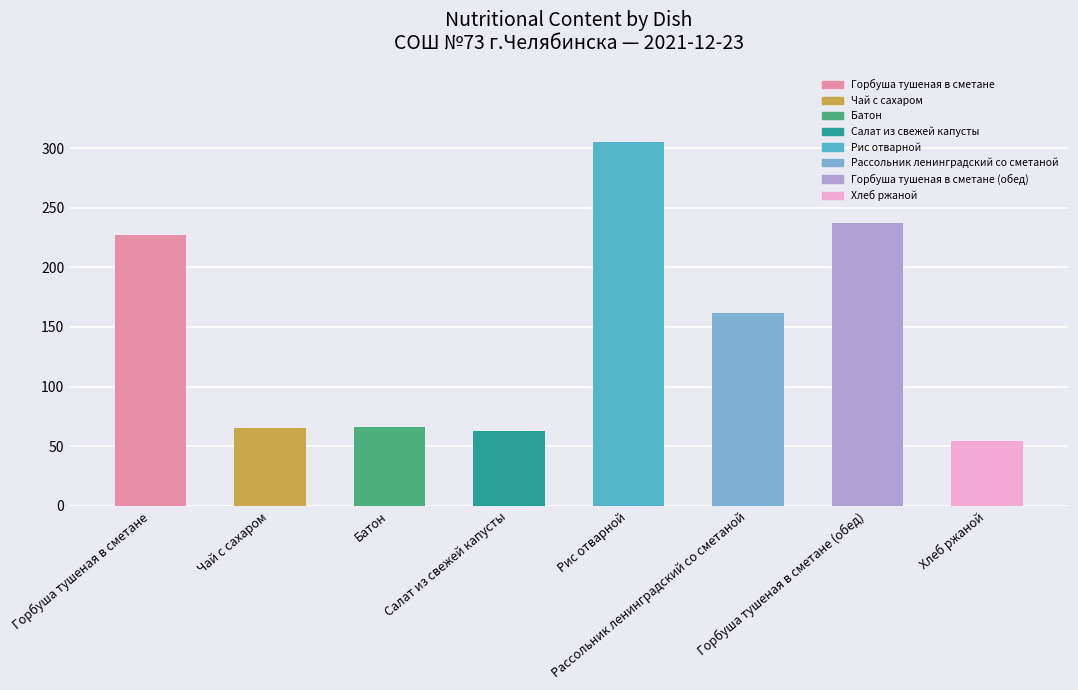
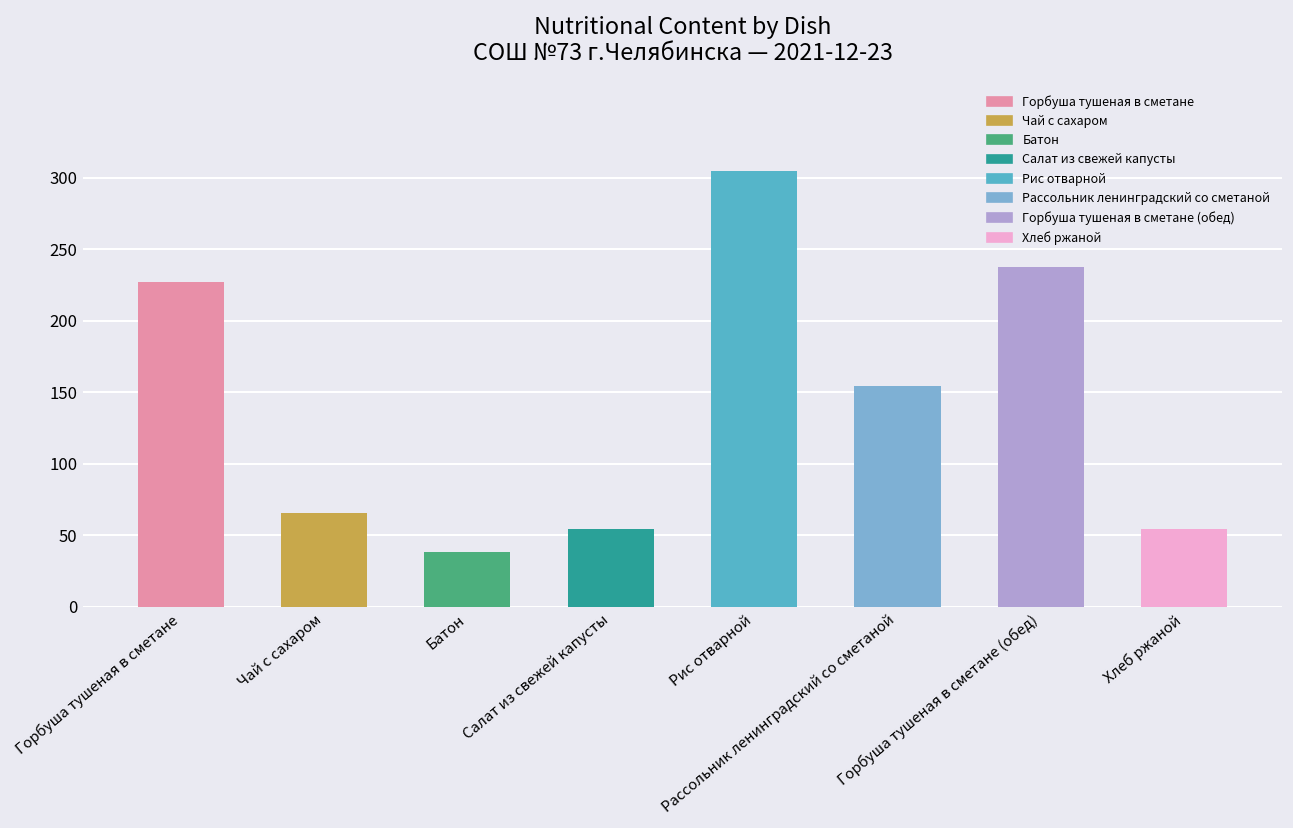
Батон: 66 -> 39
Салат из свежей капусты: 63 -> 55
Рассольник ленинградский со сметаной: 162 -> 154
